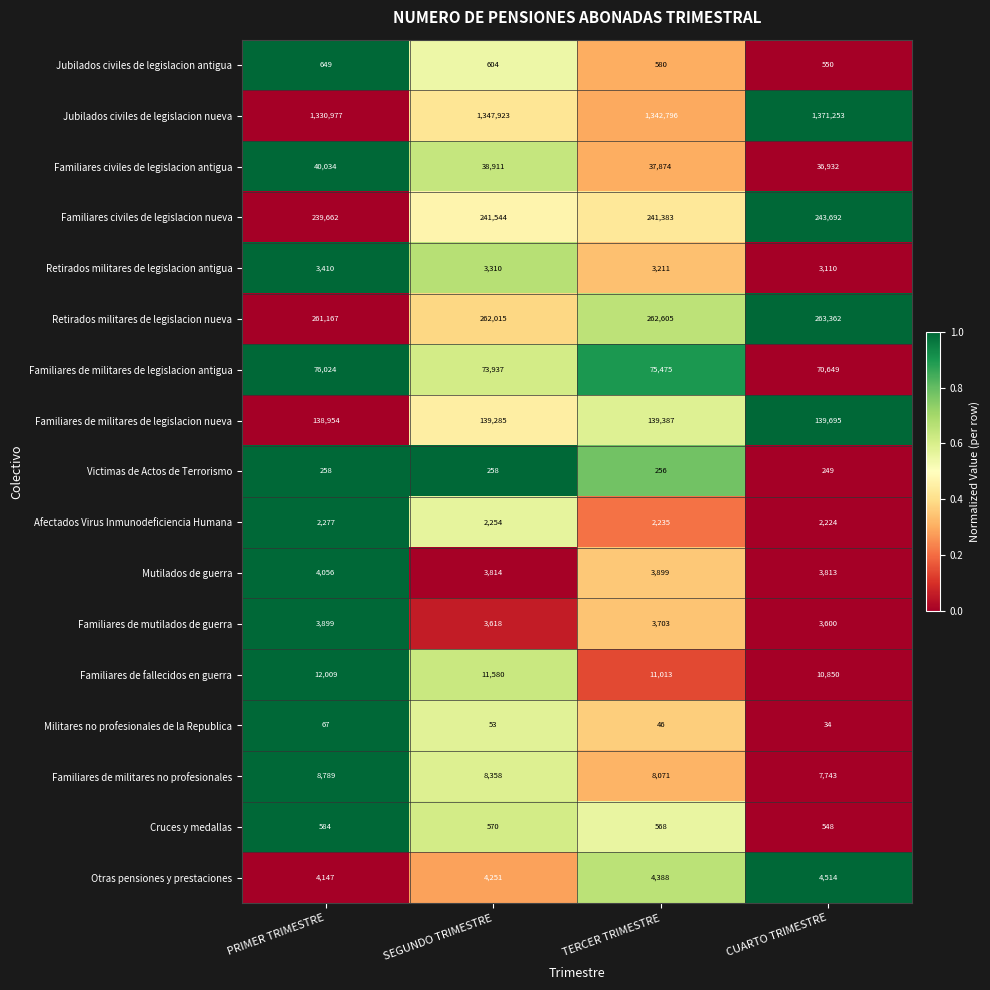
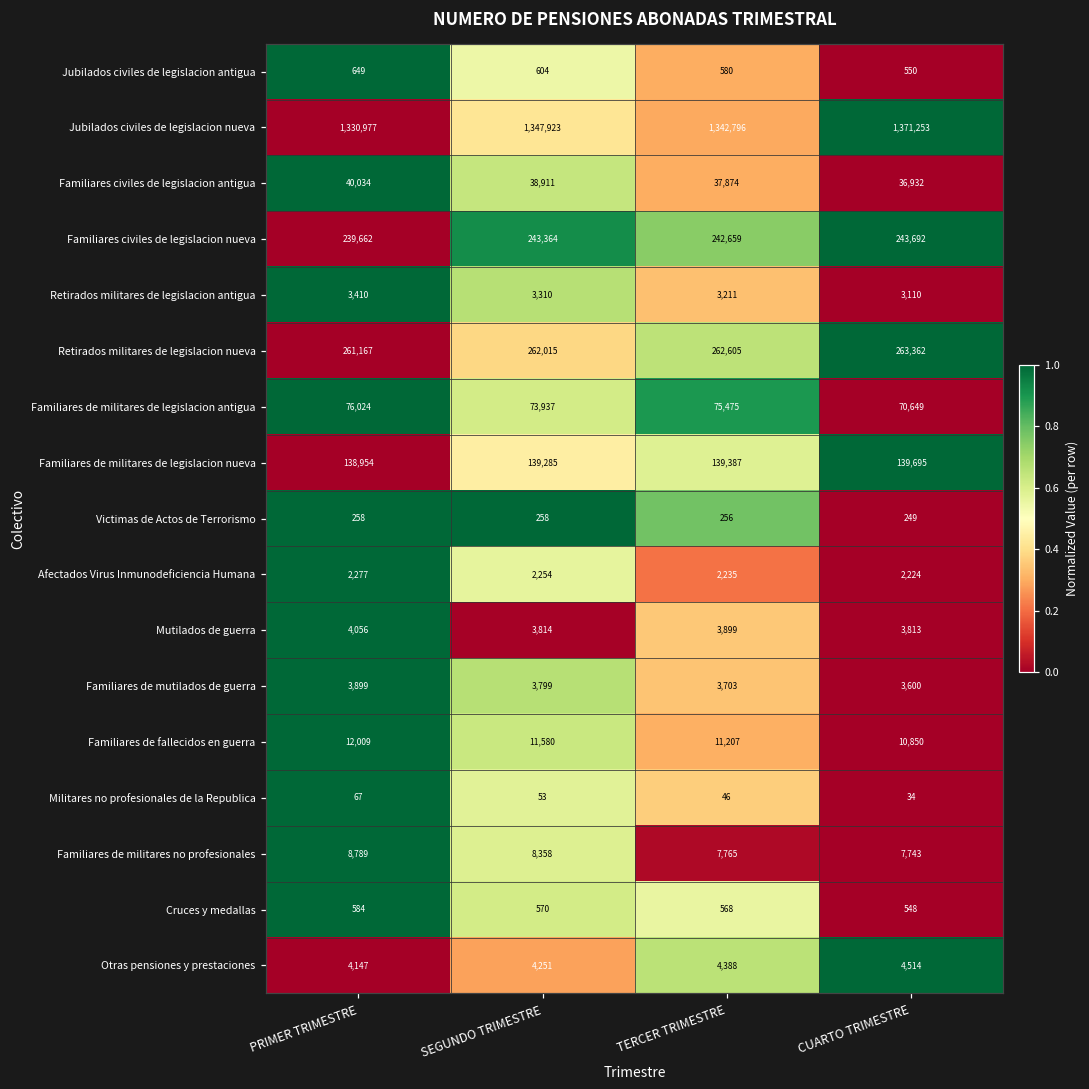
Familiares civiles de legislacion nueva, SEGUNDO TRIMESTRE: 241,544 -> 243,364
Familiares civiles de legislacion nueva, TERCER TRIMESTRE: 241,383 -> 242,659
Familiares de mutilados de guerra, SEGUNDO TRIMESTRE: 3,618 -> 3,799
Familiares de fallecidos en guerra, TERCER TRIMESTRE: 11,013 -> 11,207
Familiares de militares no profesionales, TERCER TRIMESTRE: 8,071 -> 7,765
